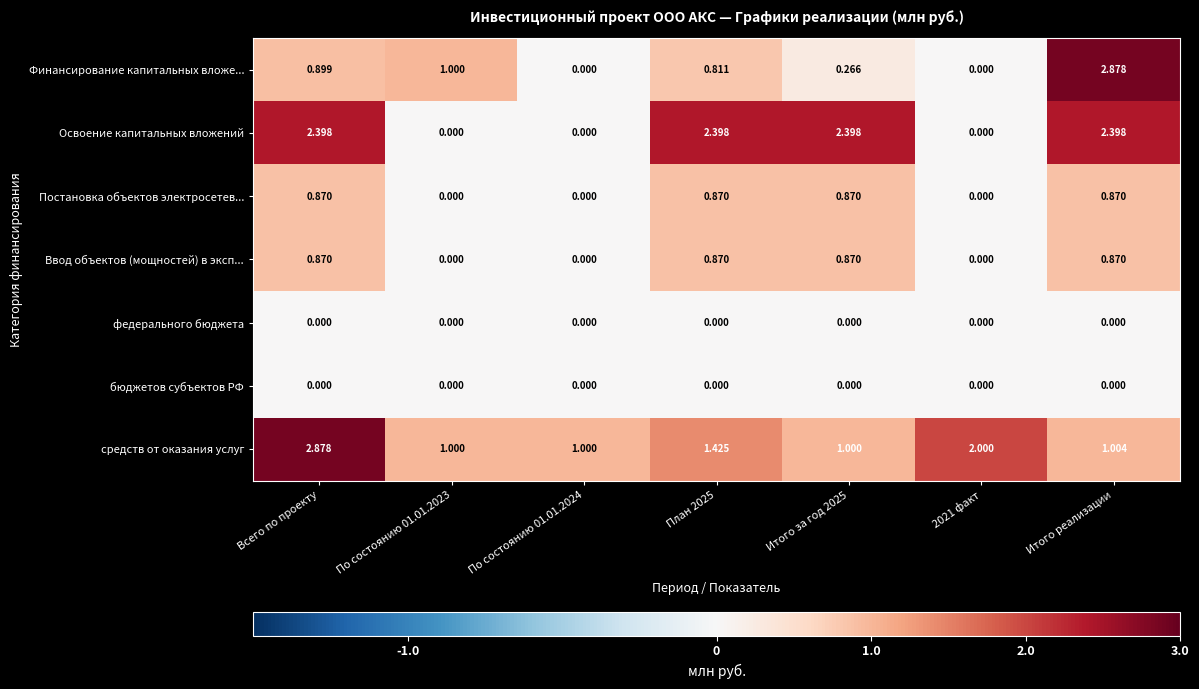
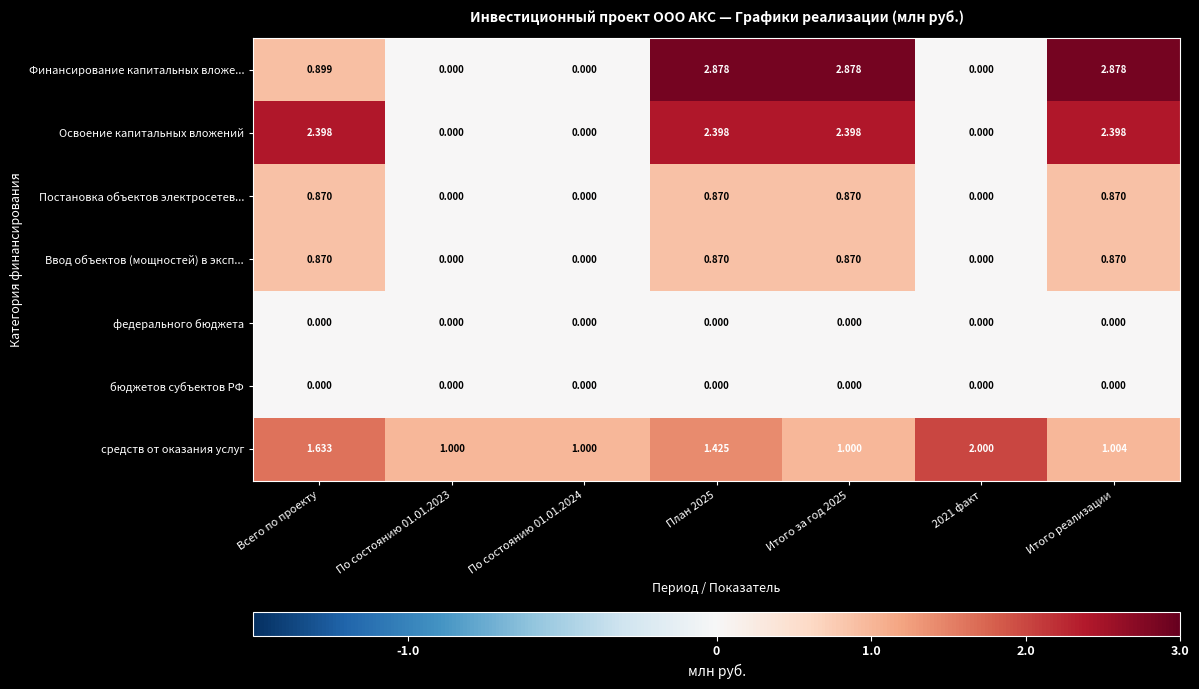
Финансирование капитальных вложе..., По состоянию 01.01.2023: 1.000 -> 0.000
Финансирование капитальных вложе..., План 2025: 0.811 -> 2.878
Финансирование капитальных вложе..., Итого за год 2025: 0.266 -> 2.878
средств от оказания услуг, Всего по проекту: 2.878 -> 1.633
